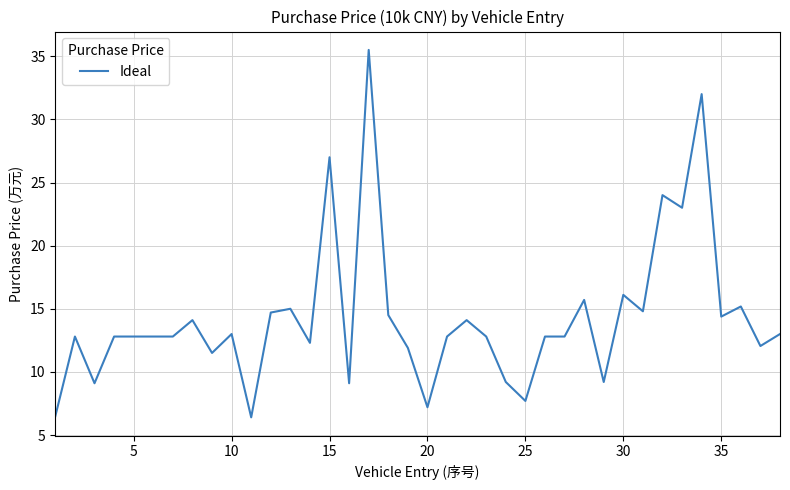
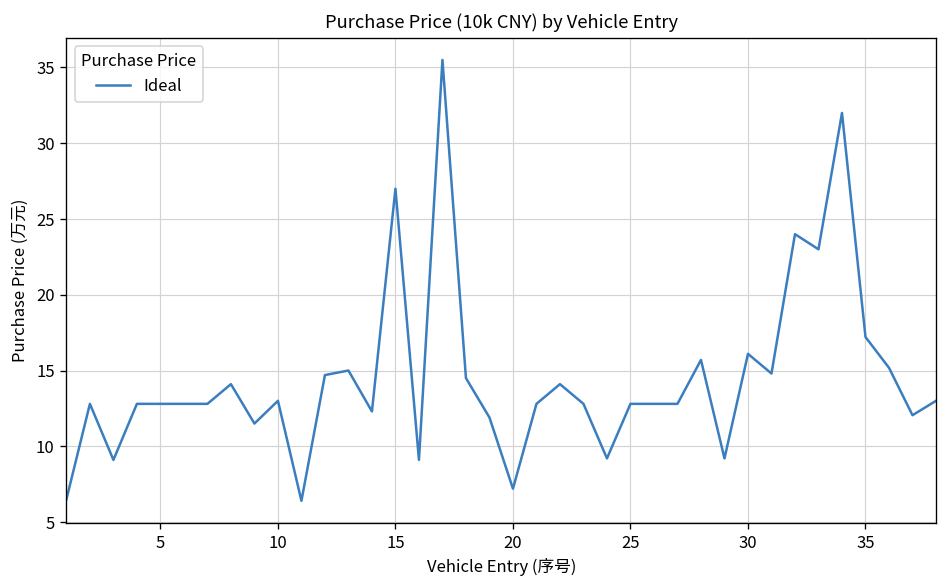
25: 7.7 -> 12.8
35: 14.4 -> 17.2
